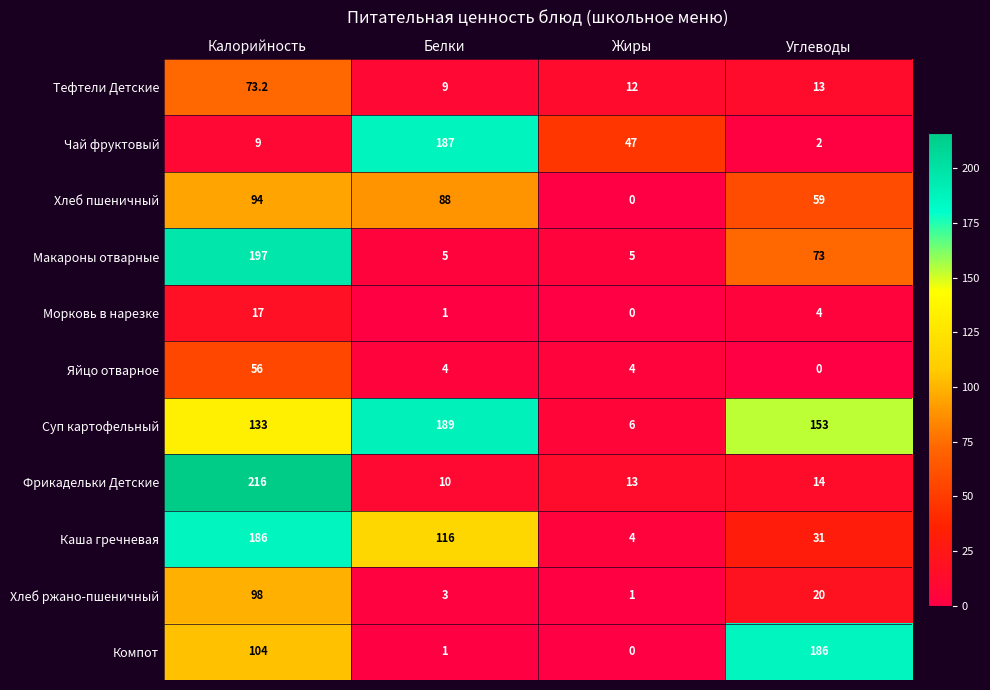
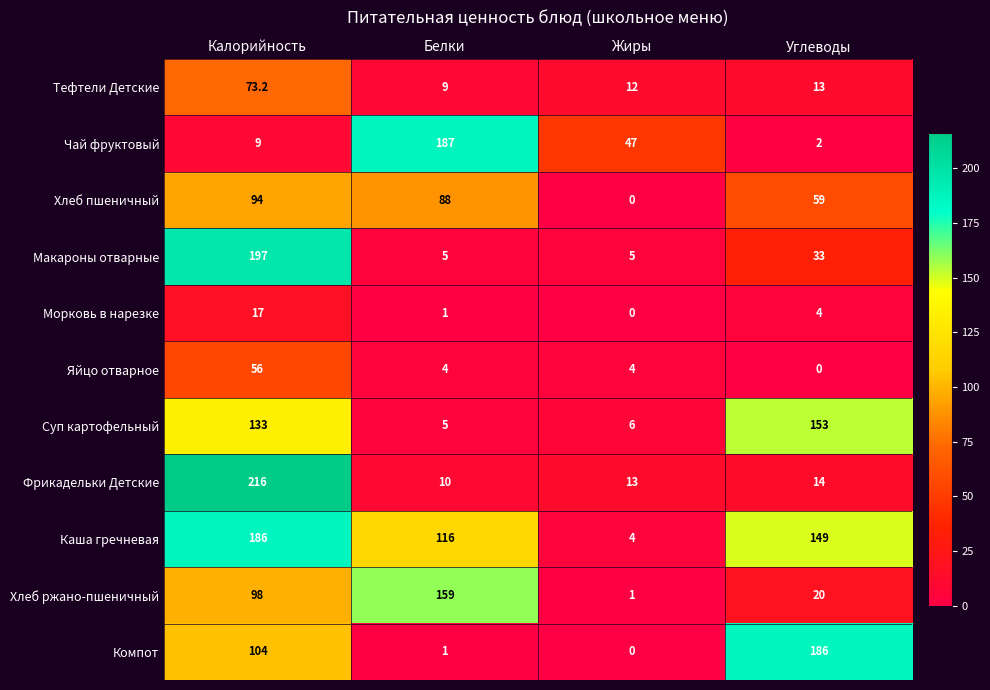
Макароны отварные, Углеводы: 73 -> 33
Суп картофельный, Белки: 189 -> 5
Каша гречневая, Углеводы: 31 -> 149
Хлеб ржано-пшеничный, Белки: 3 -> 159
